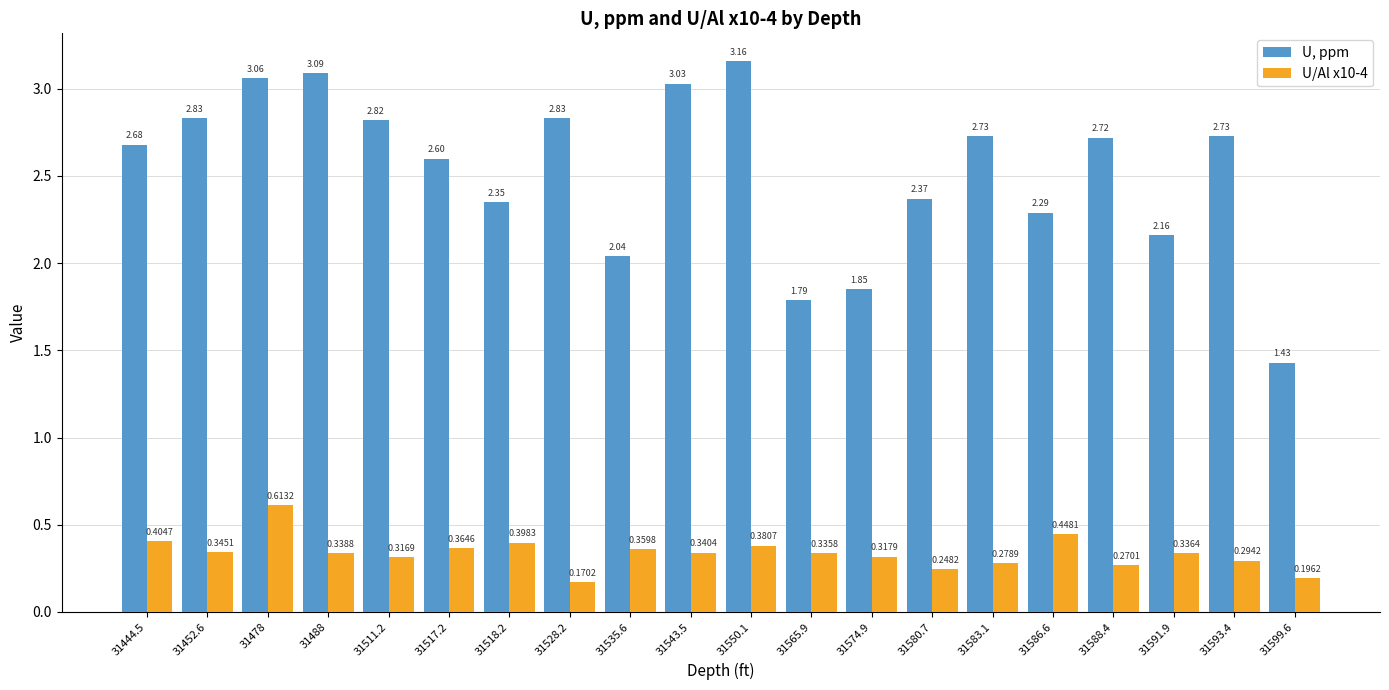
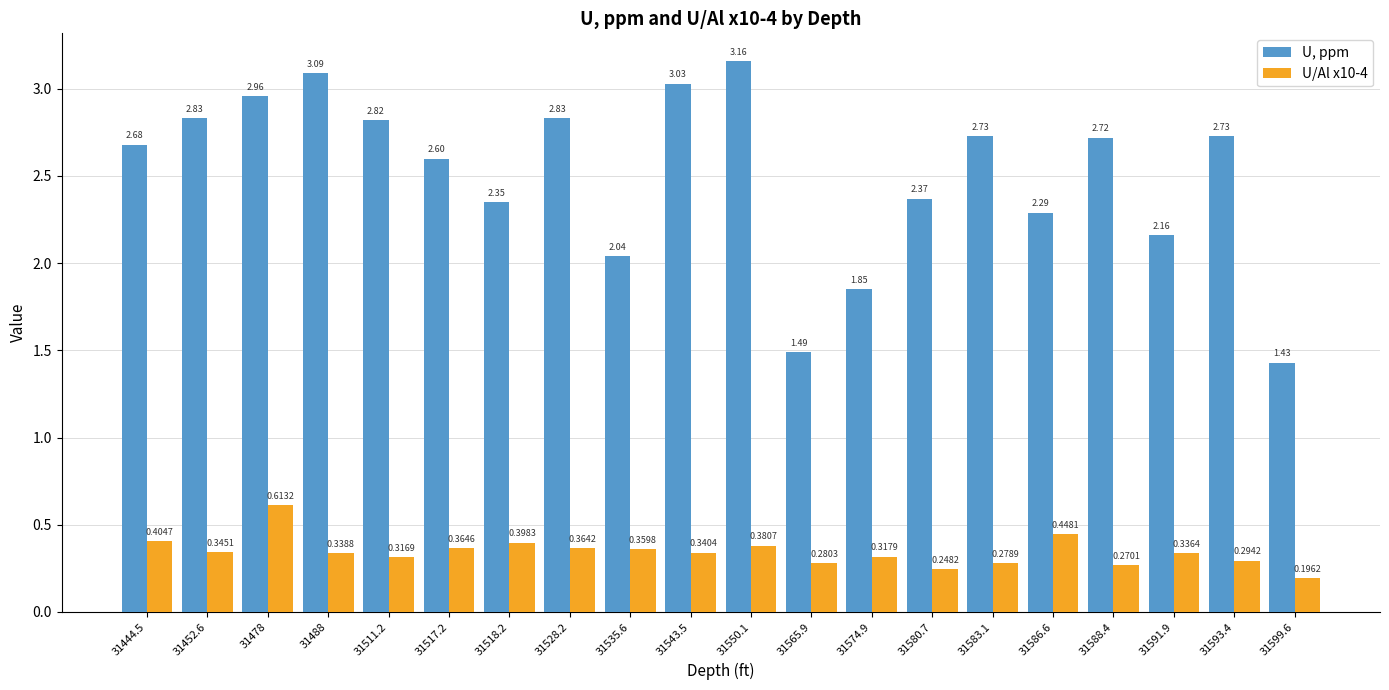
U, ppm, 31478: 3.06 -> 2.96
U/Al x10-4, 31528.2: 0.1702 -> 0.3642
U, ppm, 31565.9: 1.79 -> 1.49
U/Al x10-4, 31565.9: 0.3358 -> 0.2803
